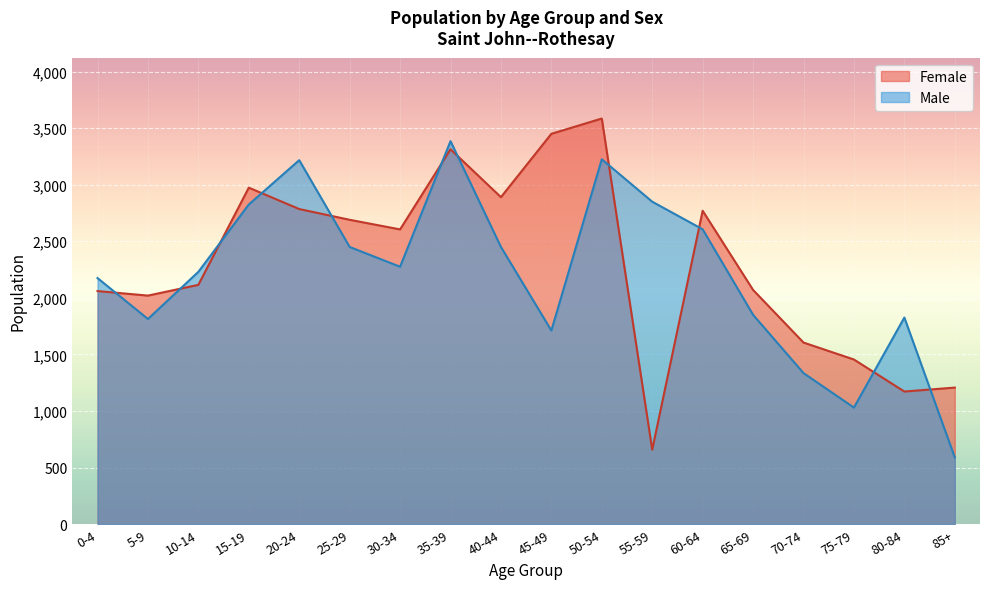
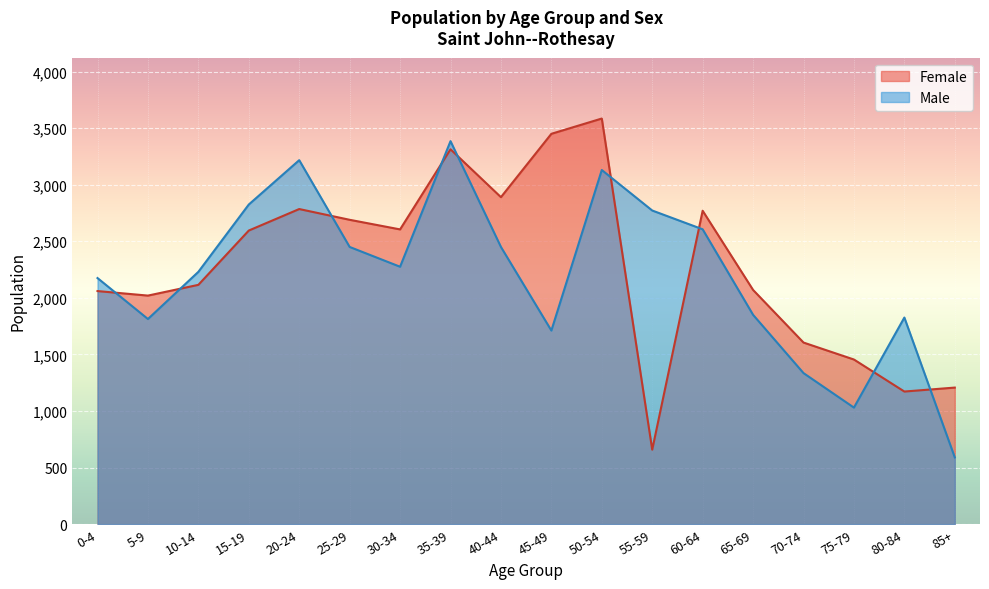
Female, 15-19: 2,970 -> 2,600
Male, 50-54: 3,230 -> 3,130
Male, 55-59: 2,850 -> 2,770
